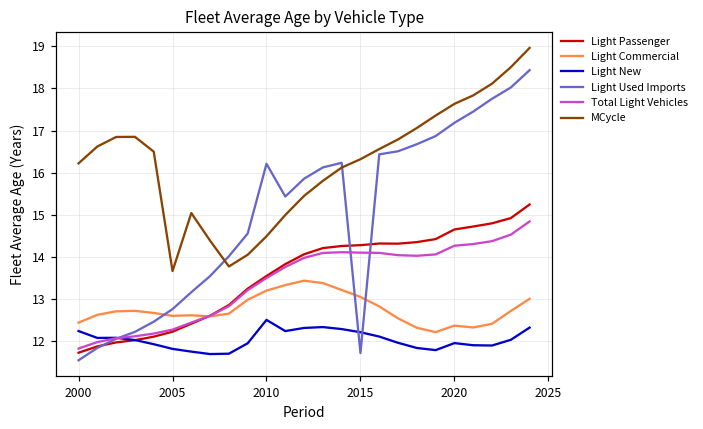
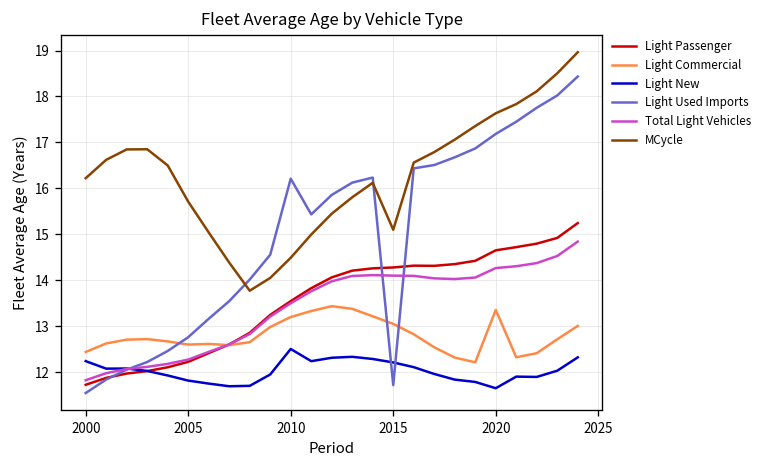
MCycle, 2005: 13.7 -> 15.7
MCycle, 2015: 16.3 -> 15.1
Light Commercial, 2020: 12.4 -> 13.4
Light New, 2020: 12.0 -> 11.7
